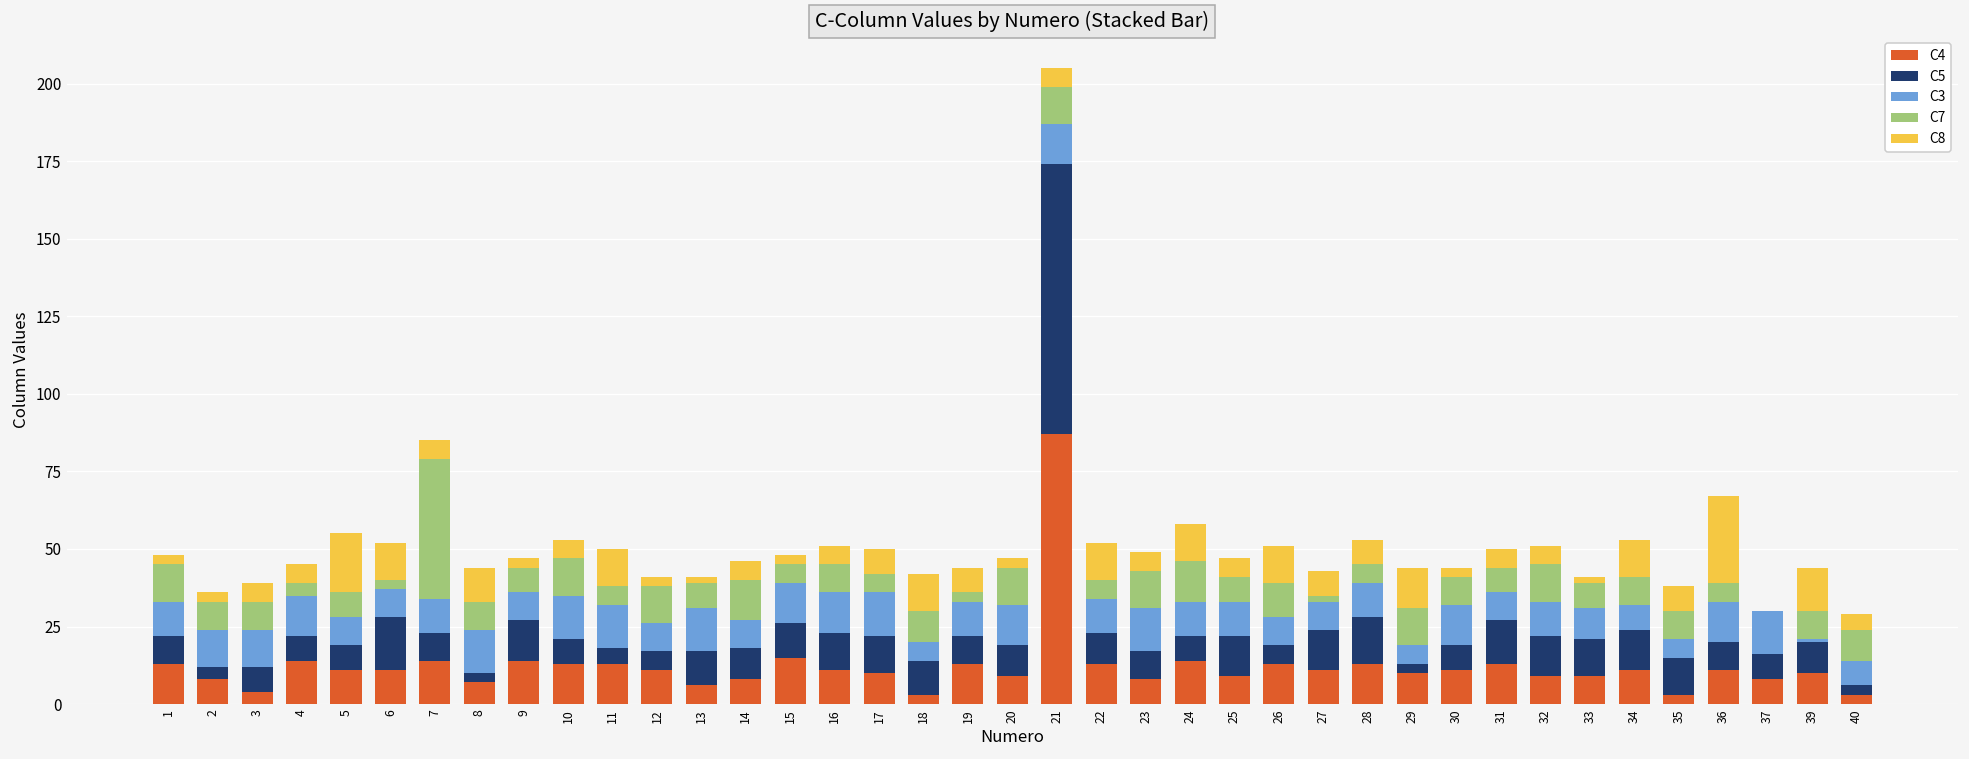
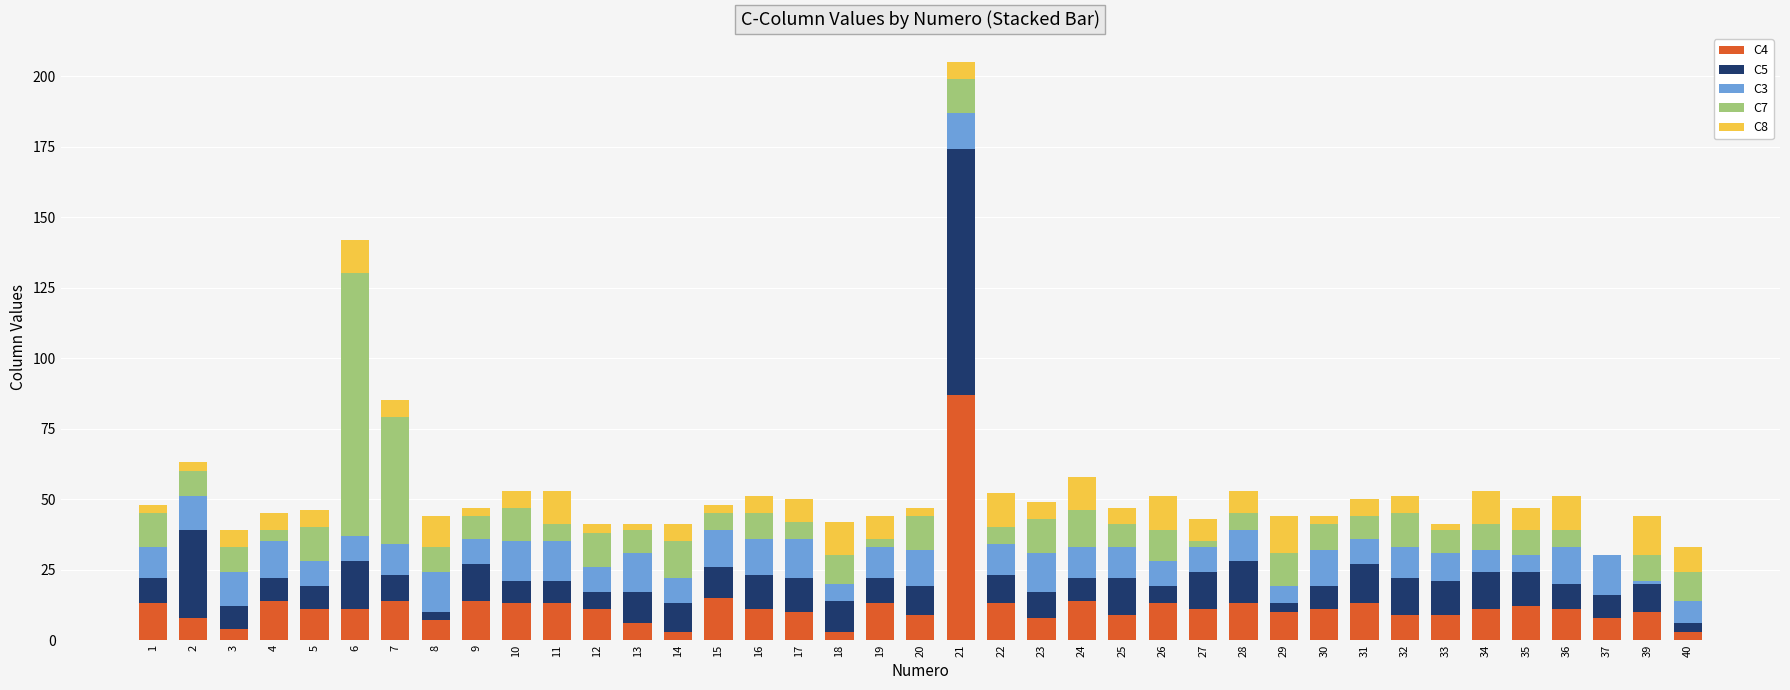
C5, 2: 4 -> 31
C7, 5: 8 -> 12
C8, 5: 19 -> 6
C7, 6: 3 -> 93
C5, 11: 5 -> 8
C4, 14: 8 -> 3
C4, 35: 3 -> 12
C8, 36: 28 -> 12
C8, 40: 5 -> 9
